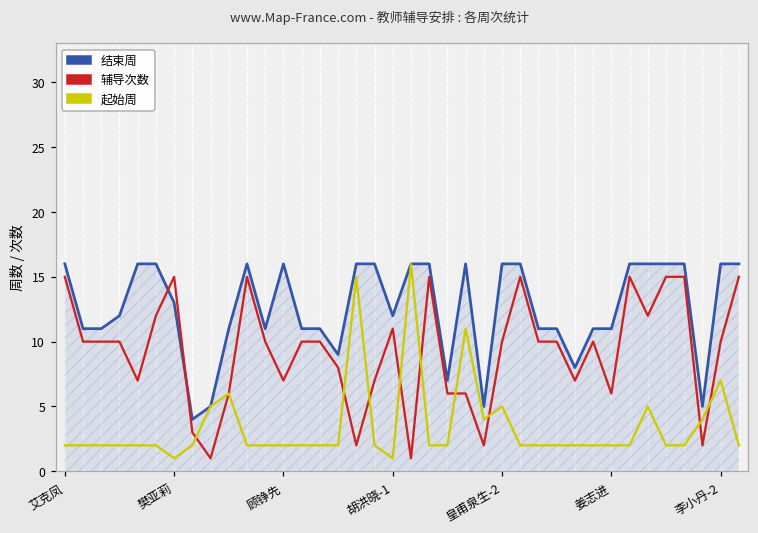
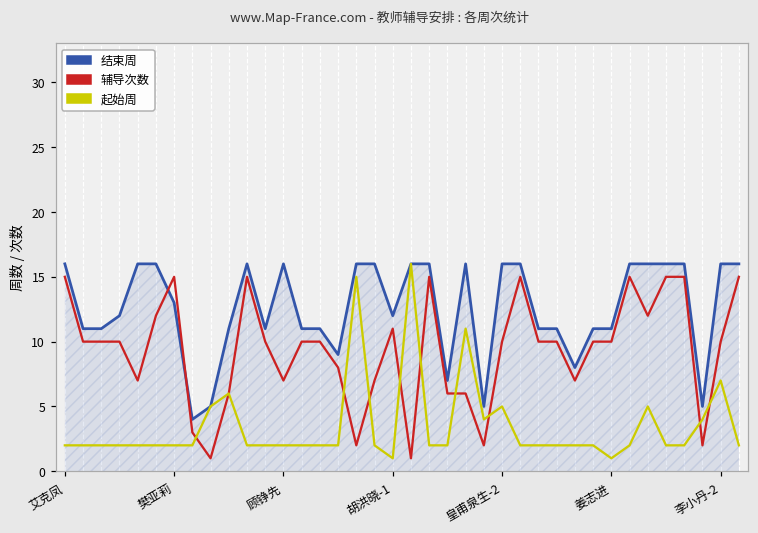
起始周, 樊亚莉: 1 -> 2
辅导次数, 姜志进: 6 -> 10
起始周, 姜志进: 2 -> 1
